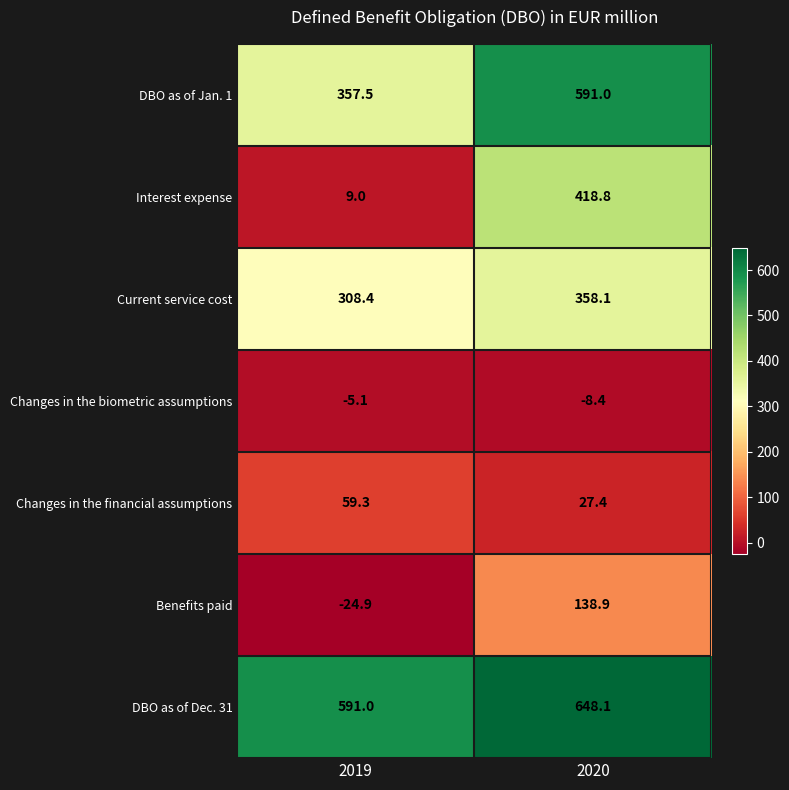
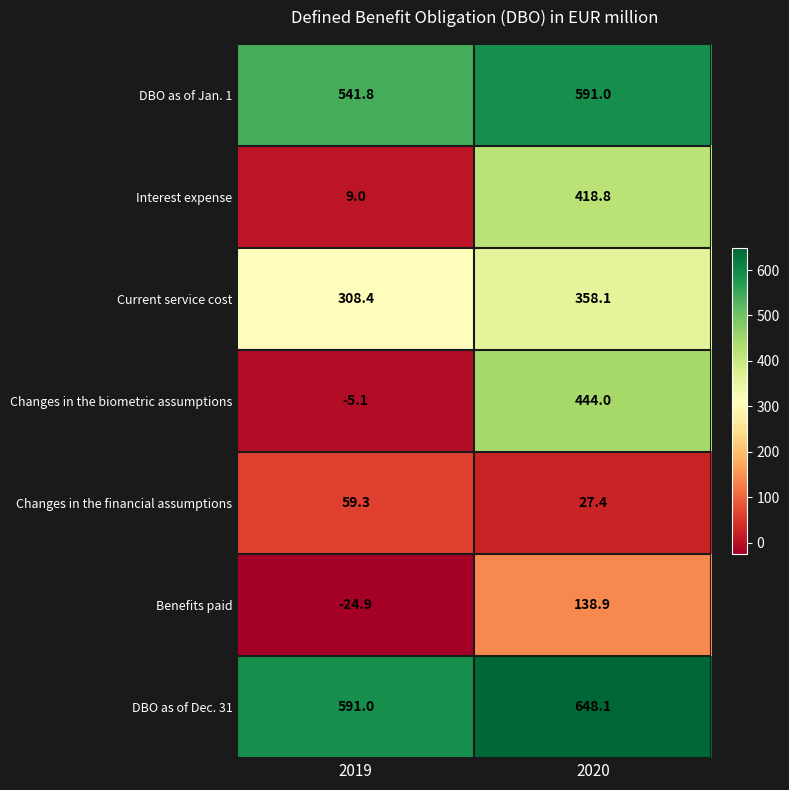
DBO as of Jan. 1, 2019: 357.5 -> 541.8
Changes in the biometric assumptions, 2020: -8.4 -> 444.0
